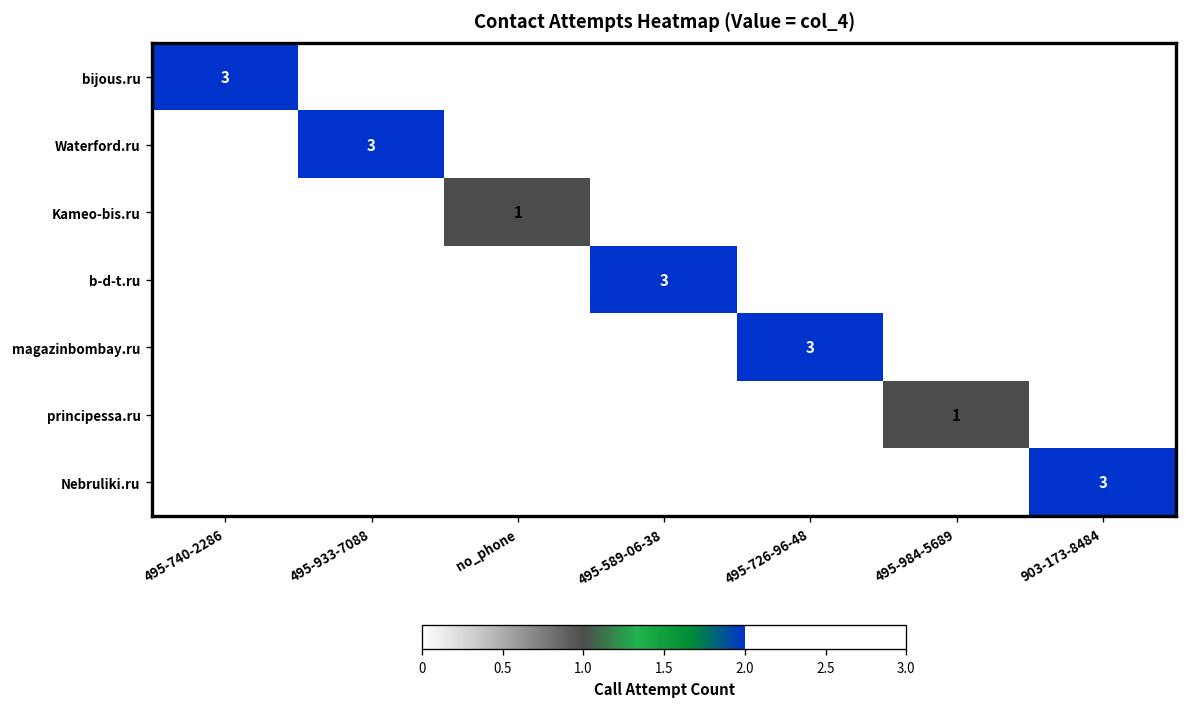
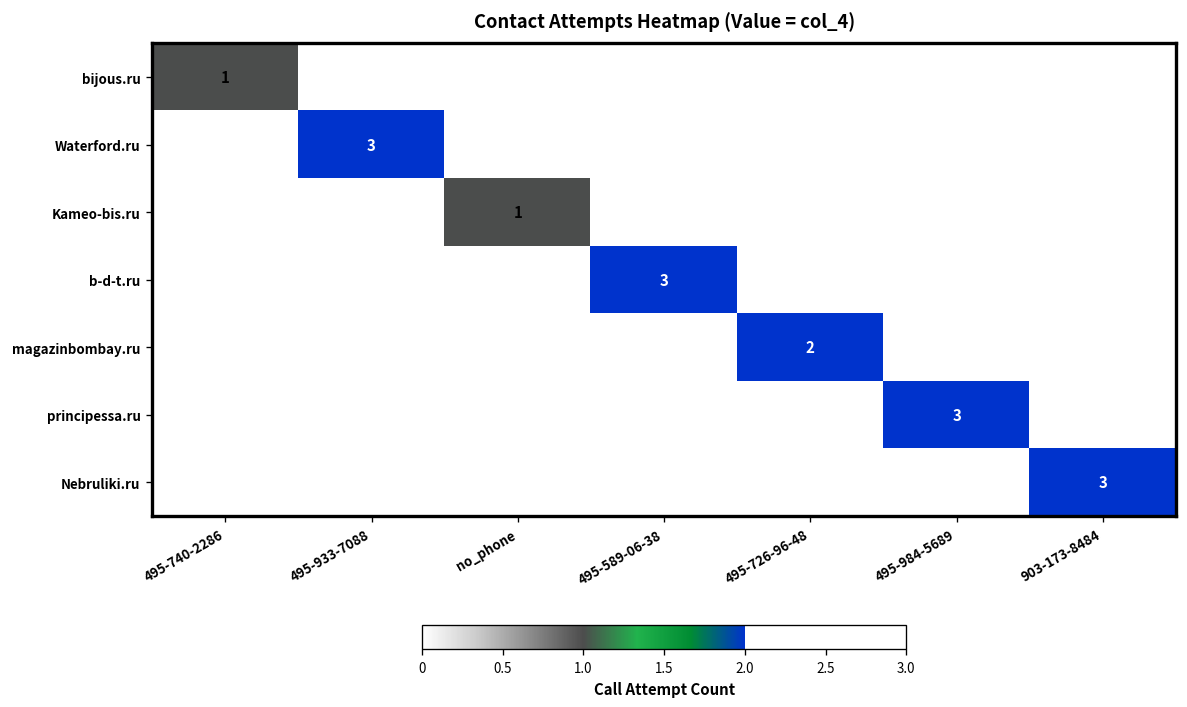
bijous.ru, 495-740-2286: 3 -> 1
magazinbombay.ru, 495-726-96-48: 3 -> 2
principessa.ru, 495-984-5689: 1 -> 3
